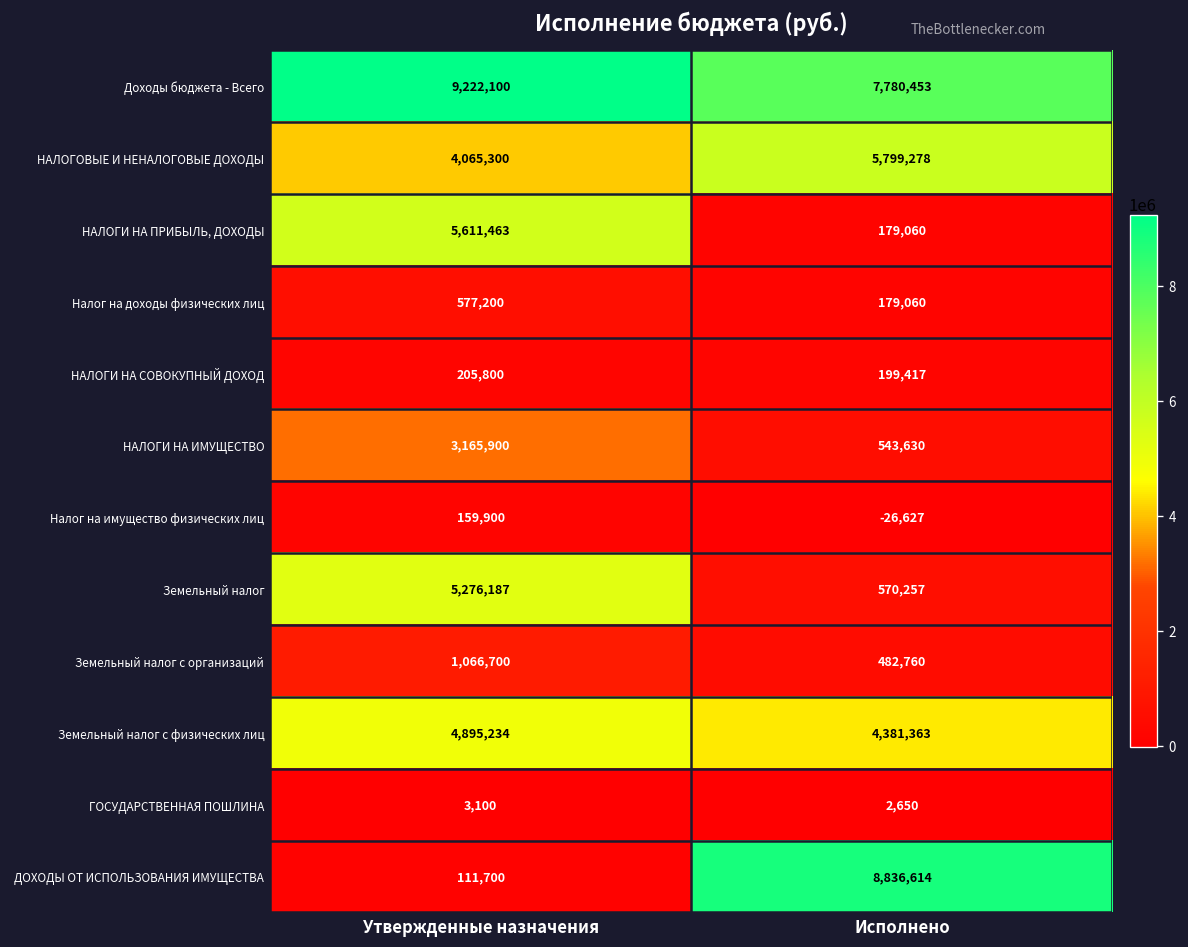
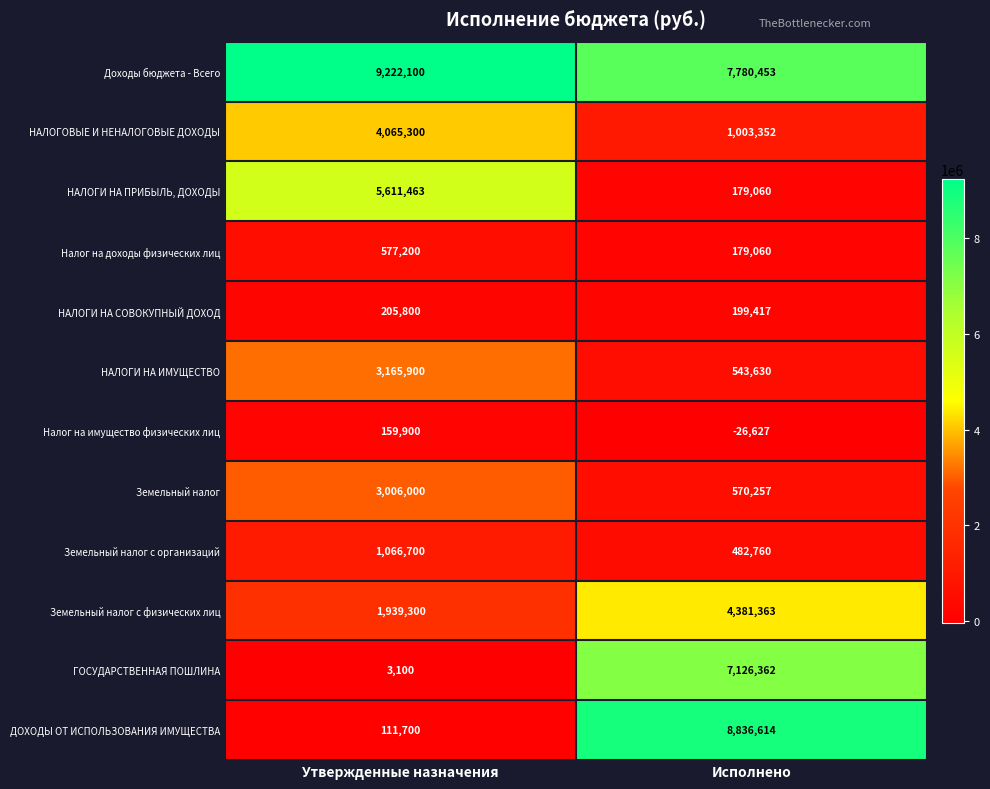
НАЛОГОВЫЕ И НЕНАЛОГОВЫЕ ДОХОДЫ, Исполнено: 5,799,278 -> 1,003,352
Земельный налог, Утвержденные назначения: 5,276,187 -> 3,006,000
Земельный налог с физических лиц, Утвержденные назначения: 4,895,234 -> 1,939,300
ГОСУДАРСТВЕННАЯ ПОШЛИНА, Исполнено: 2,650 -> 7,126,362
